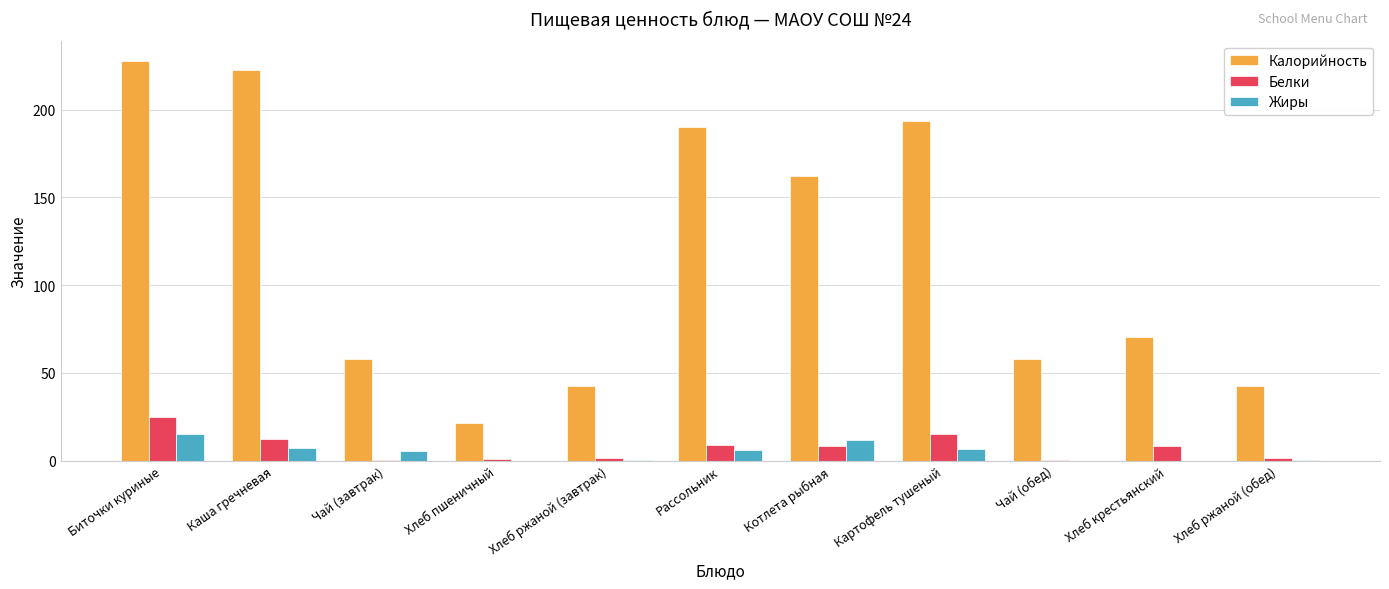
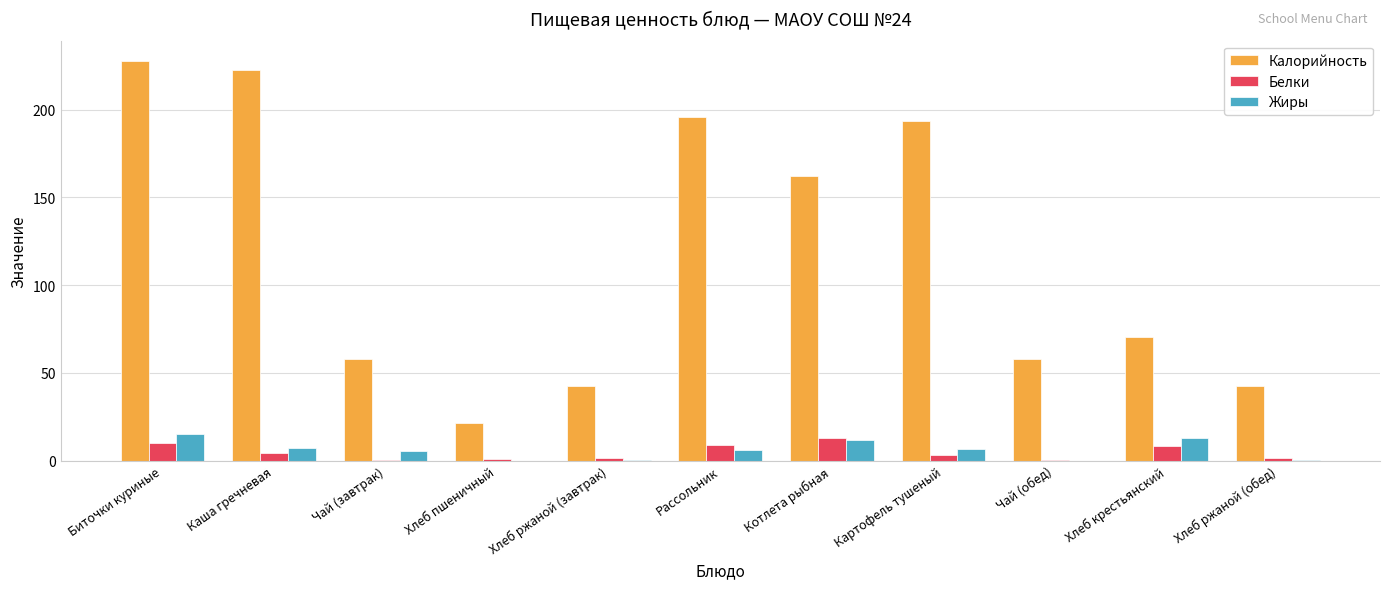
Белки, Биточки куриные: 25 -> 10
Белки, Каша гречневая: 12 -> 5
Калорийность, Рассольник: 190 -> 196
Белки, Котлета рыбная: 8 -> 13
Белки, Картофель тушеный: 15 -> 3
Жиры, Хлеб крестьянский: 0 -> 13
